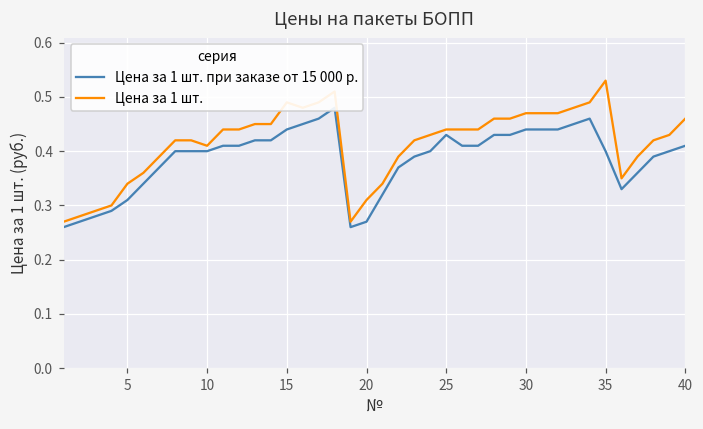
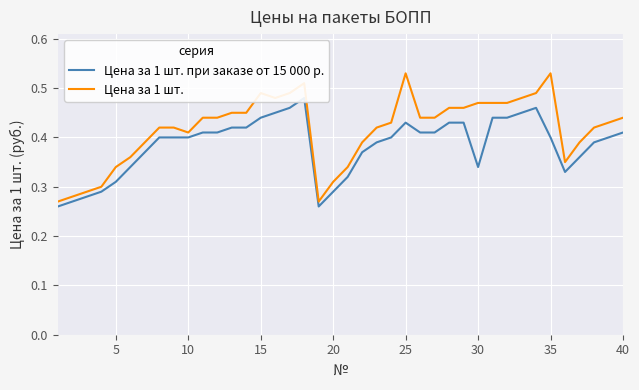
Цена за 1 шт. при заказе от 15 000 р., 20: 0.27 -> 0.29
Цена за 1 шт., 25: 0.44 -> 0.53
Цена за 1 шт. при заказе от 15 000 р., 30: 0.44 -> 0.34
Цена за 1 шт., 40: 0.46 -> 0.44
